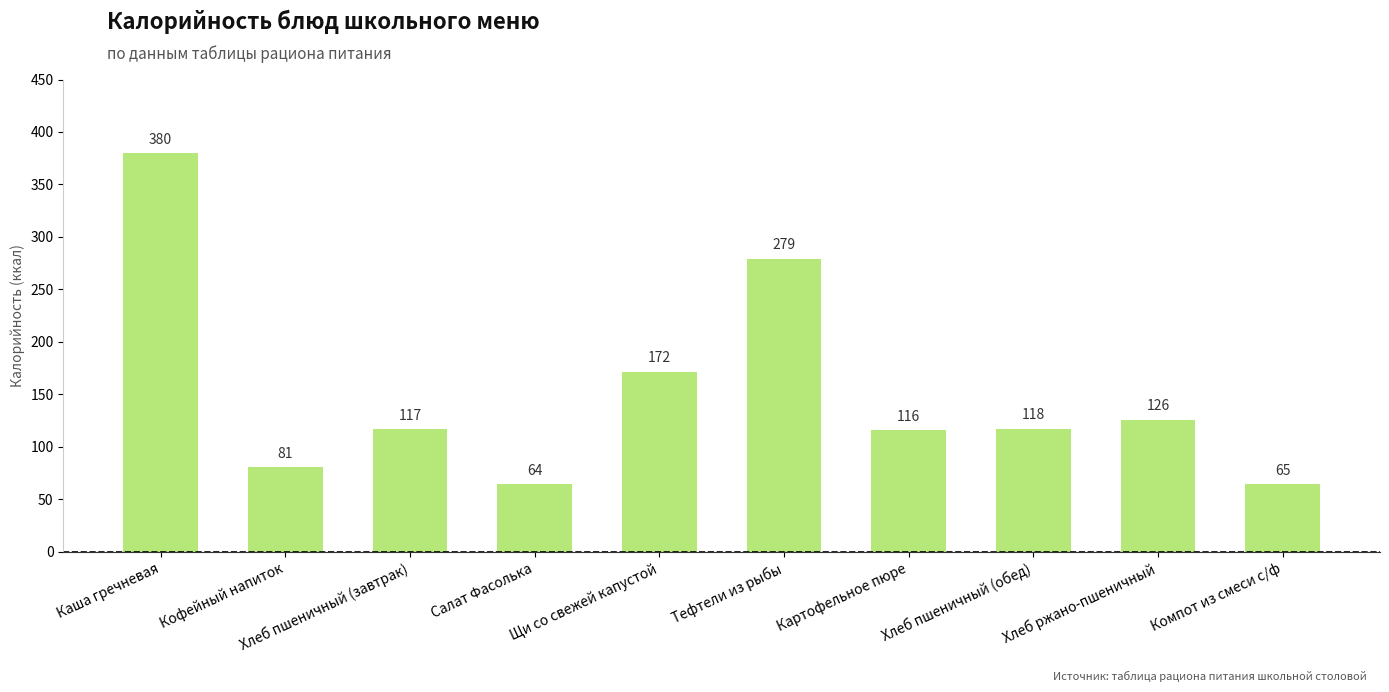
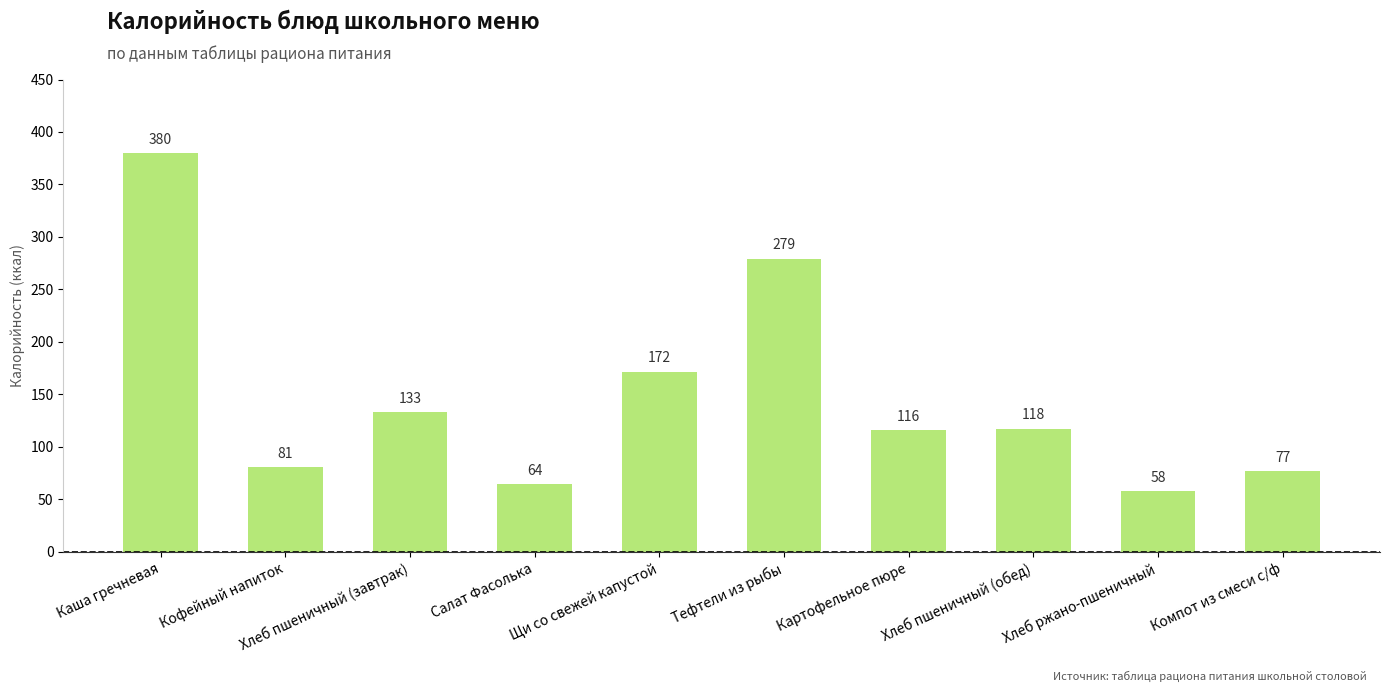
Хлеб пшеничный (завтрак): 117 -> 133
Хлеб ржано-пшеничный: 126 -> 58
Компот из смеси с/ф: 65 -> 77
